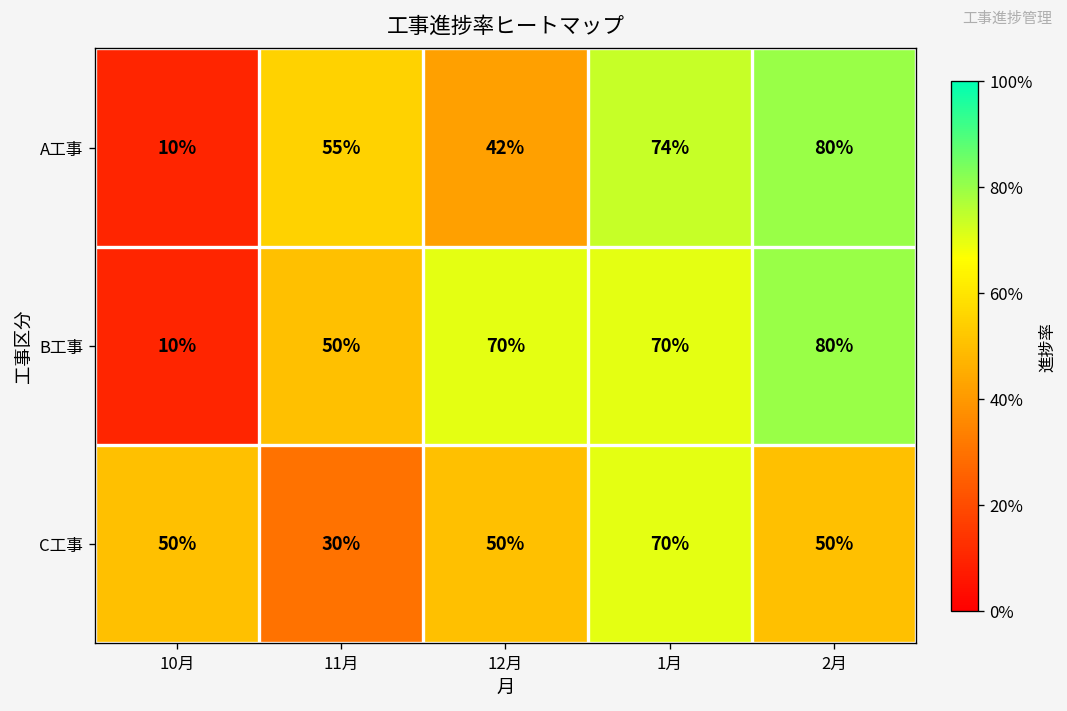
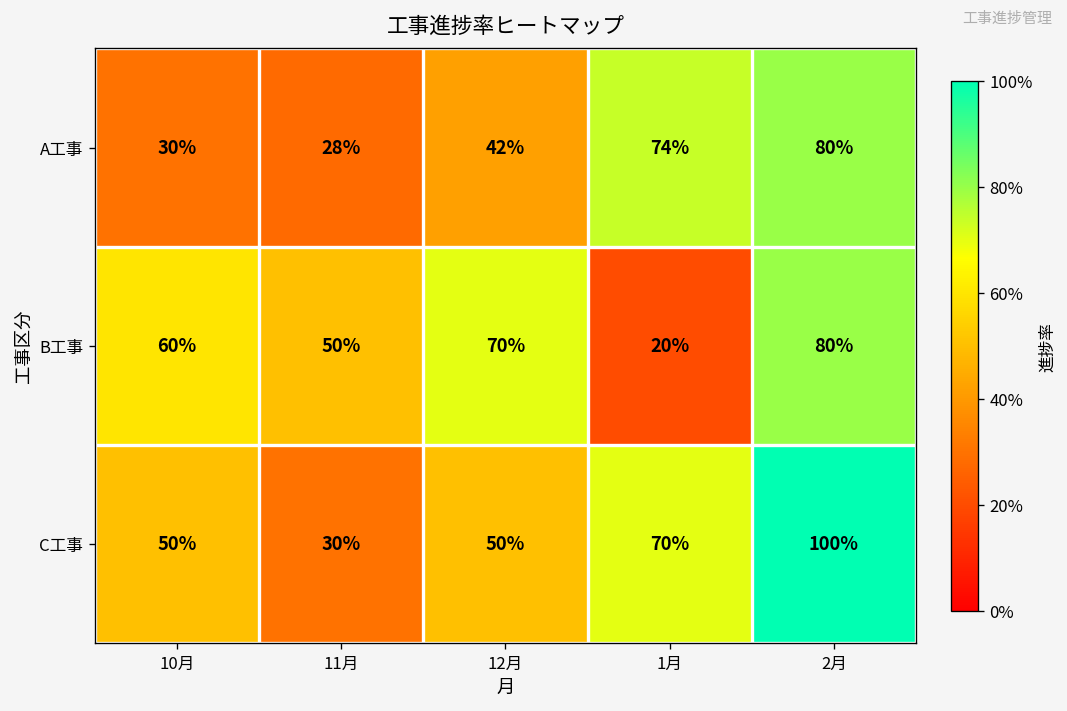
A工事, 10月: 10% -> 30%
A工事, 11月: 55% -> 28%
B工事, 10月: 10% -> 60%
B工事, 1月: 70% -> 20%
C工事, 2月: 50% -> 100%
